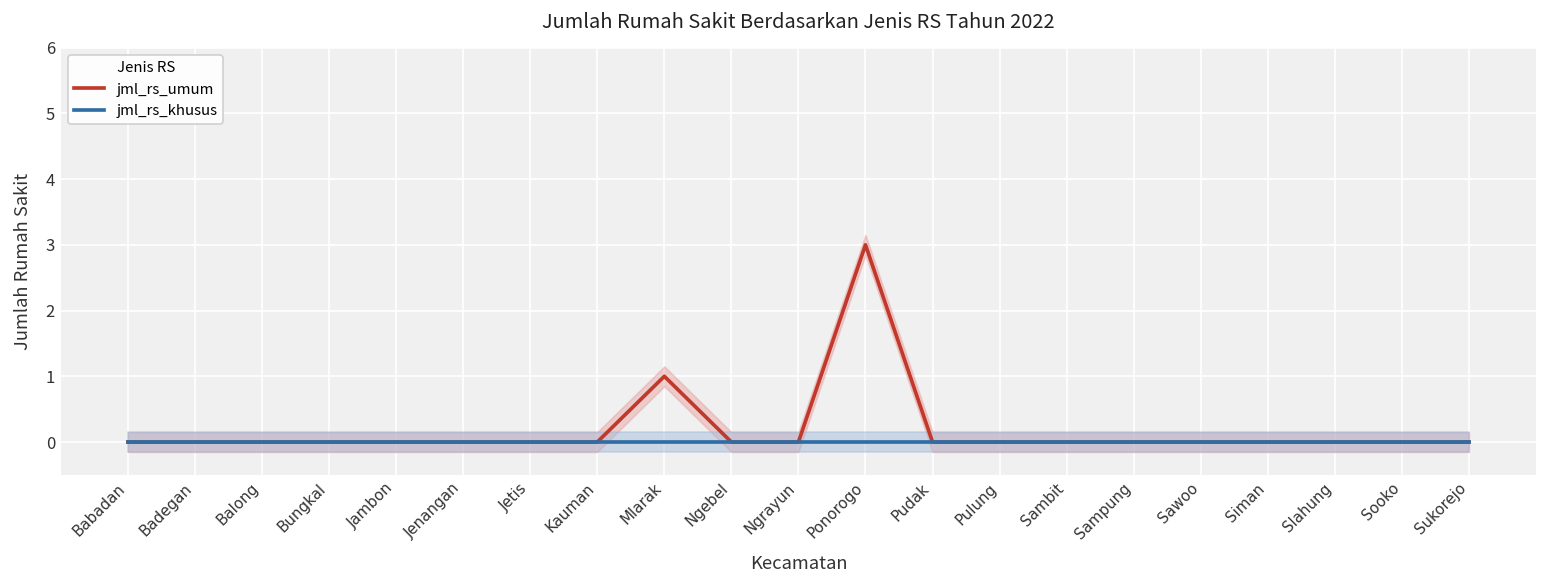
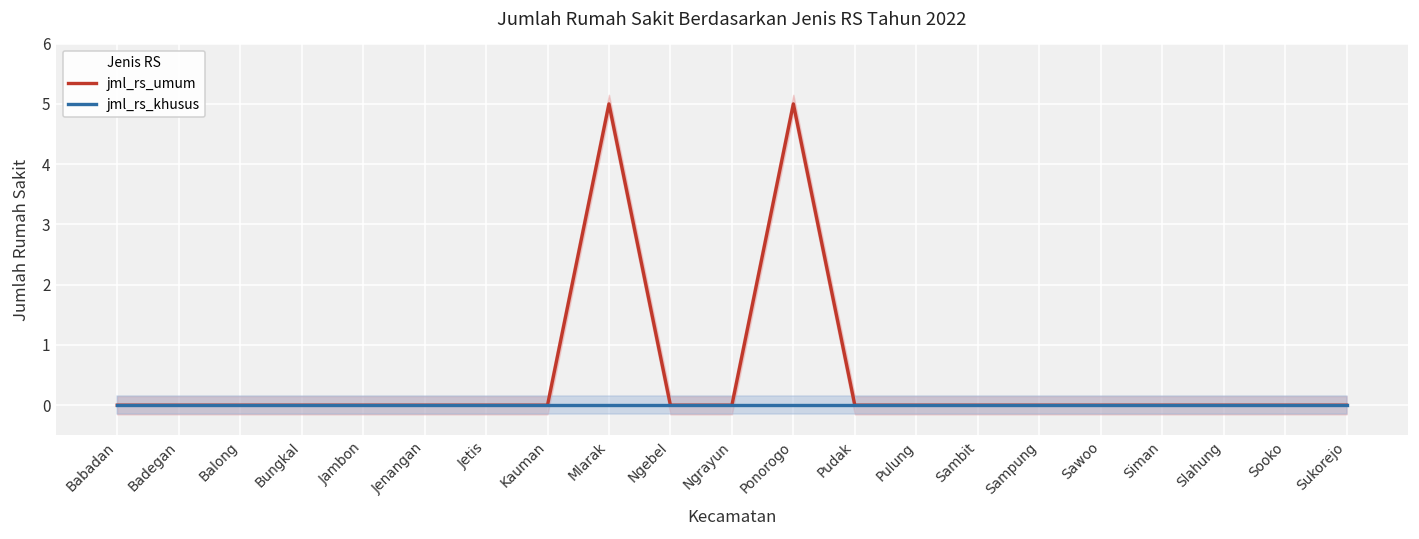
jml_rs_umum, Mlarak: 1 -> 5
jml_rs_umum, Ponorogo: 3 -> 5
